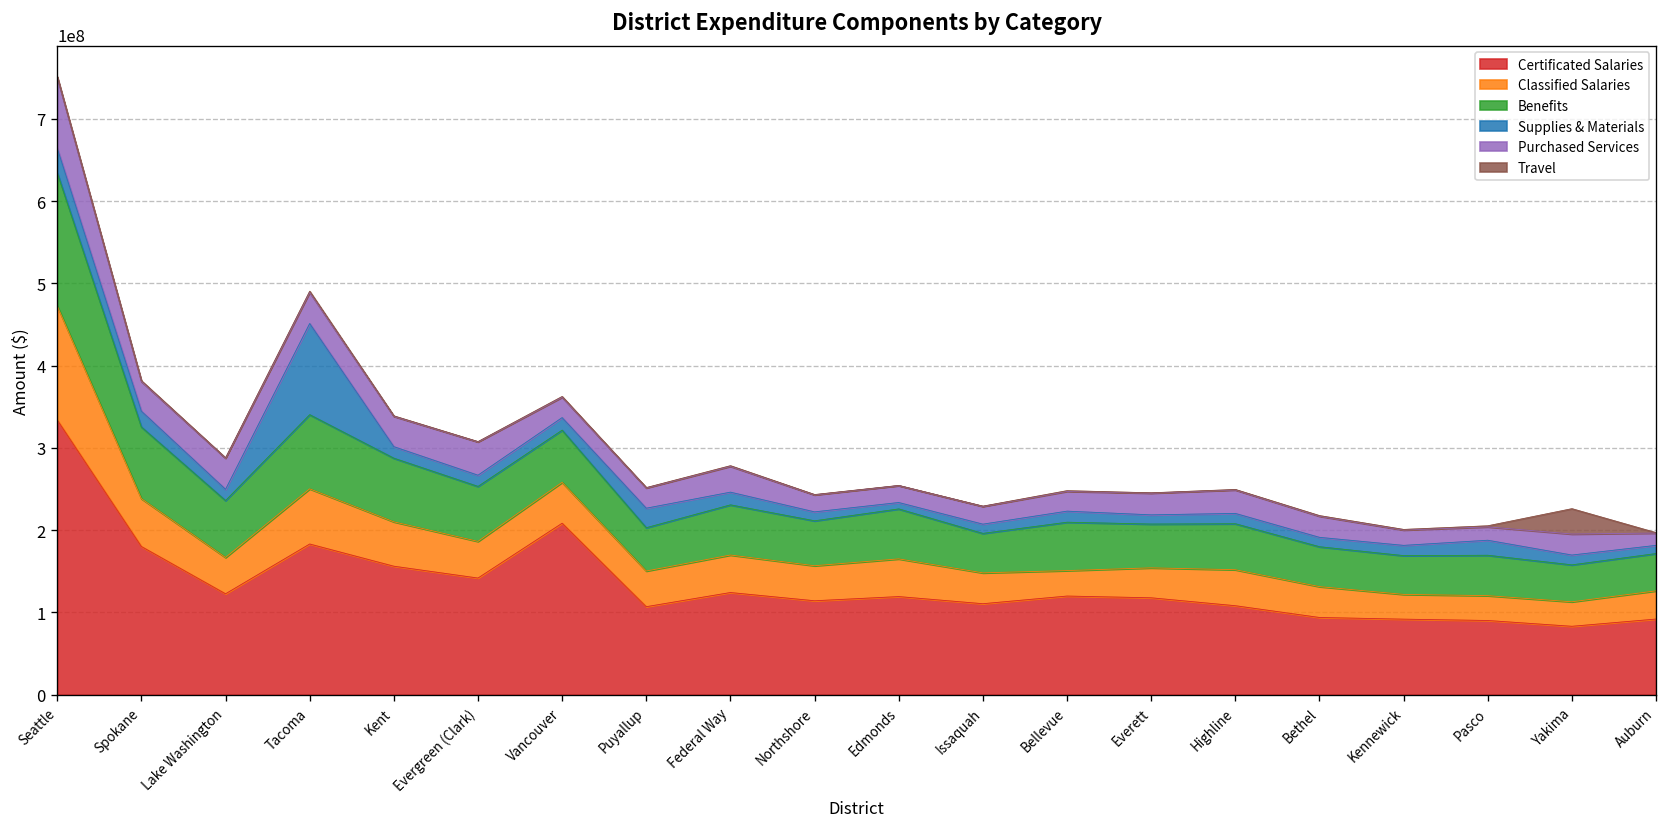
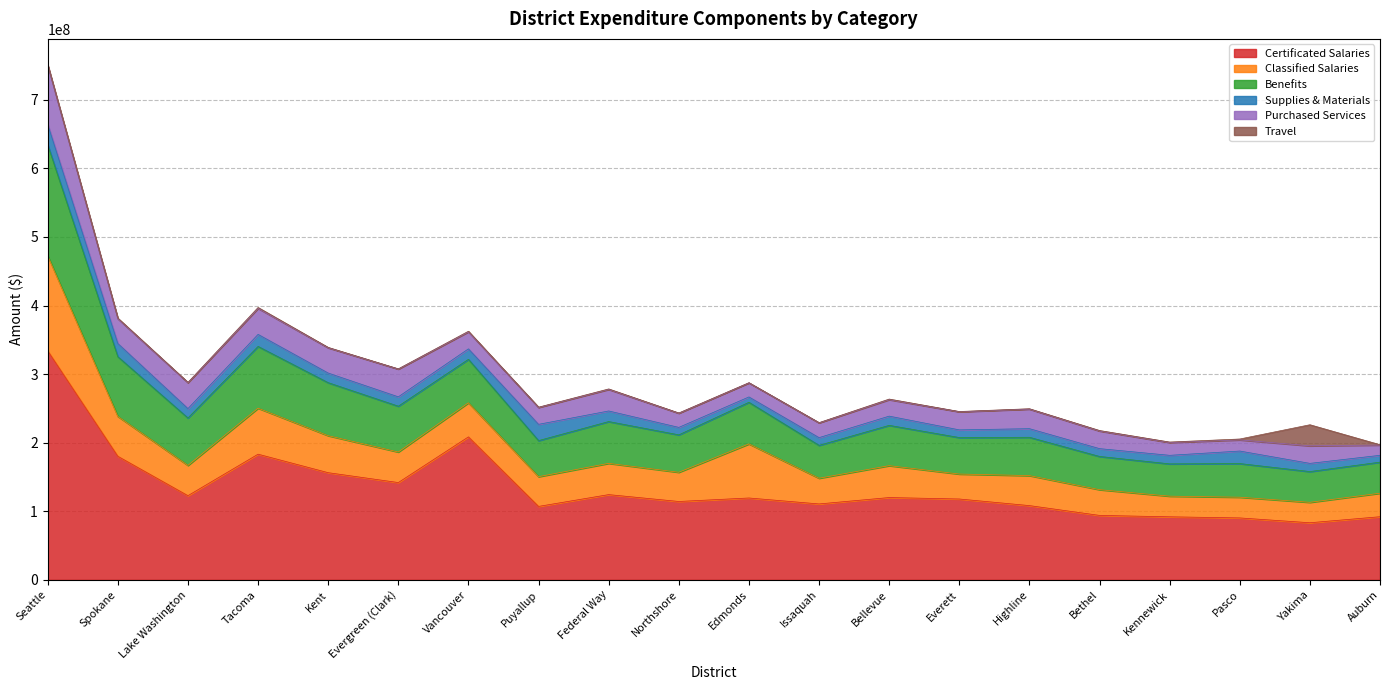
Supplies & Materials, Tacoma: 110000000 -> 20000000
Classified Salaries, Edmonds: 50000000 -> 80000000
Classified Salaries, Bellevue: 30000000 -> 50000000
